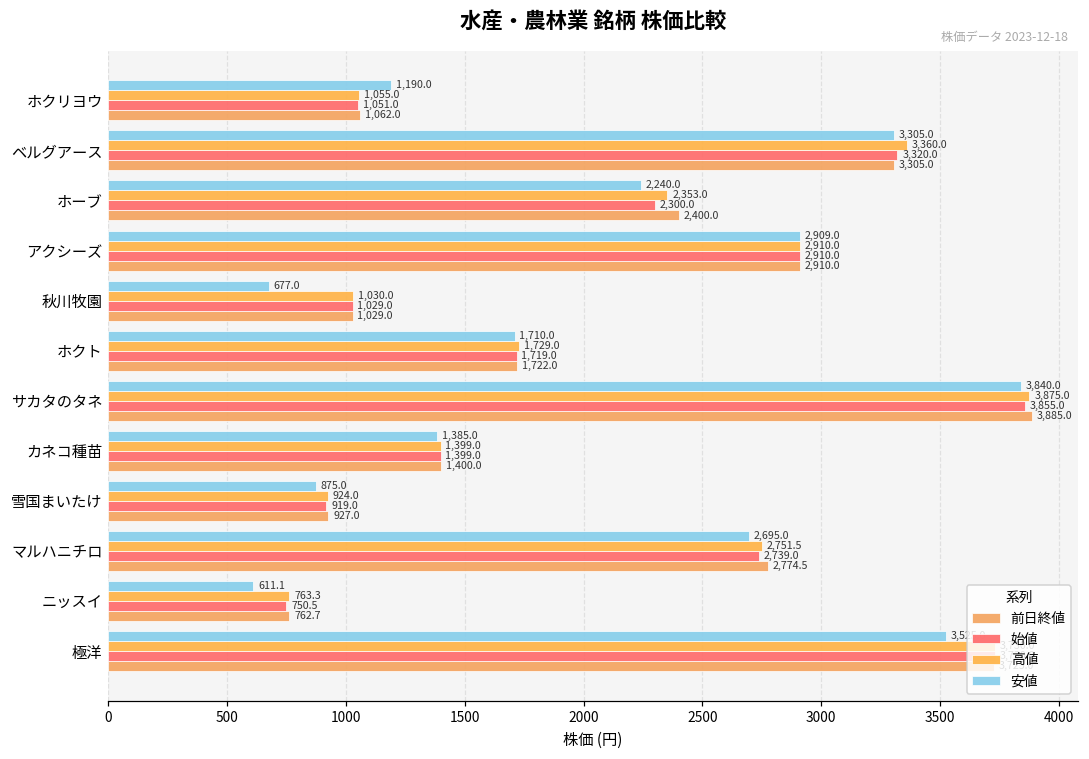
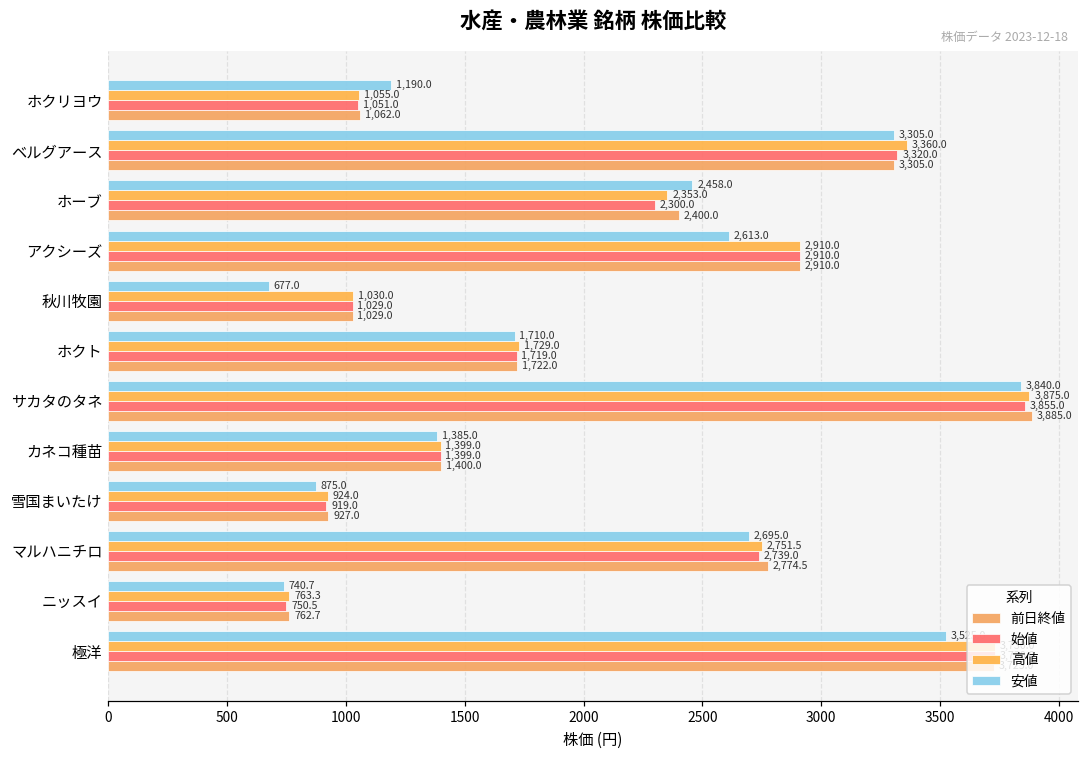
安値, ホーブ: 2,240.0 -> 2,458.0
安値, アクシーズ: 2,909.0 -> 2,613.0
安値, ニッスイ: 611.1 -> 740.7
